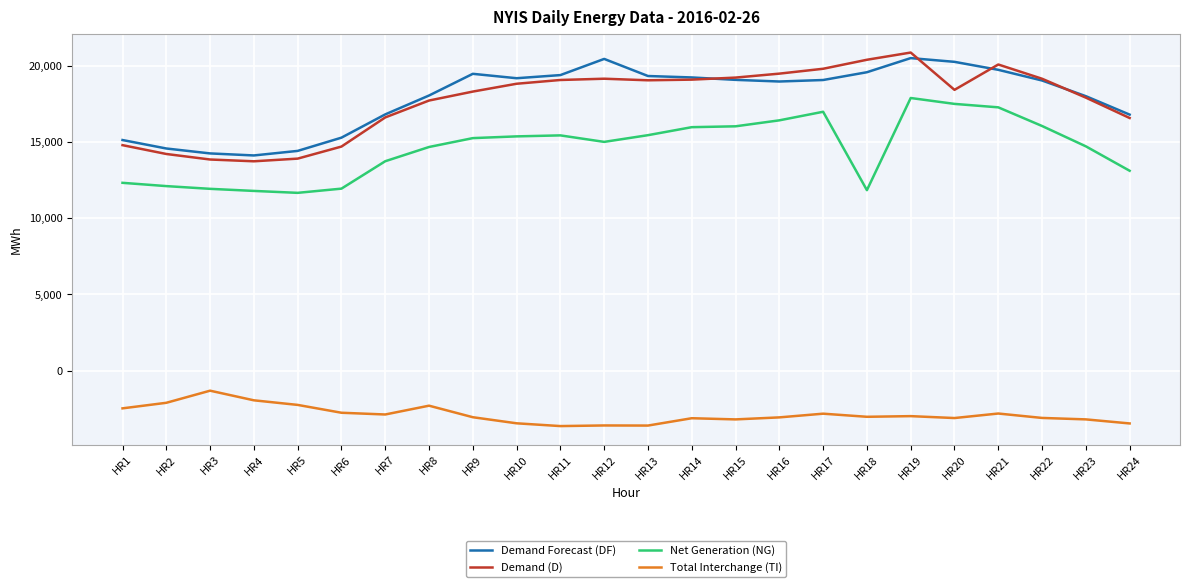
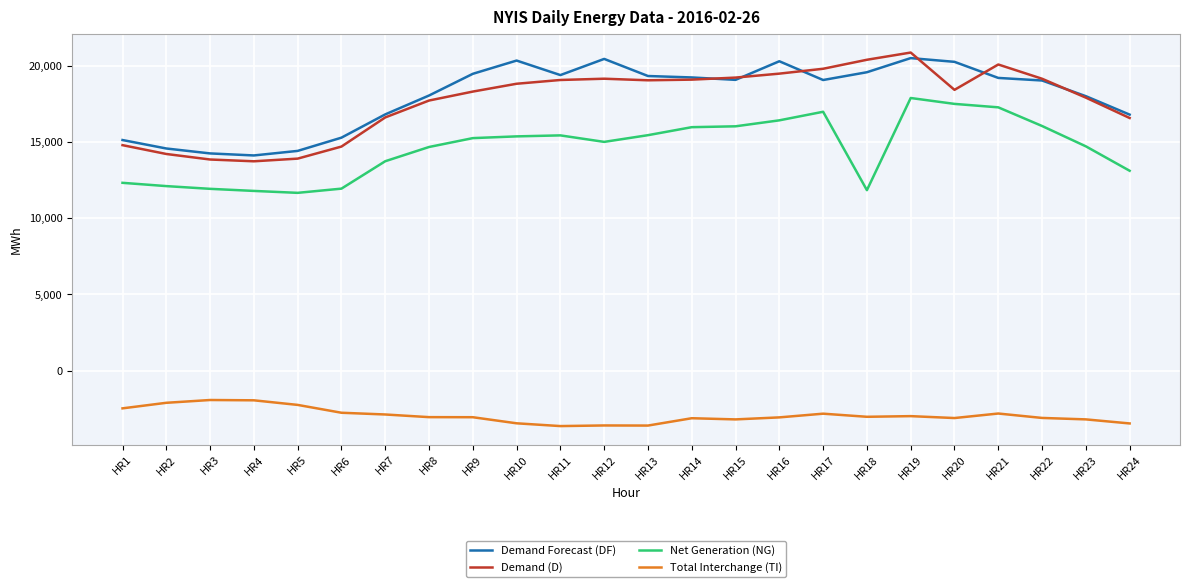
Total Interchange (TI), HR3: -1,300 -> -1,900
Total Interchange (TI), HR8: -2,300 -> -3,000
Demand Forecast (DF), HR10: 19,200 -> 20,300
Demand Forecast (DF), HR16: 19,000 -> 20,300
Demand Forecast (DF), HR21: 19,700 -> 19,200
